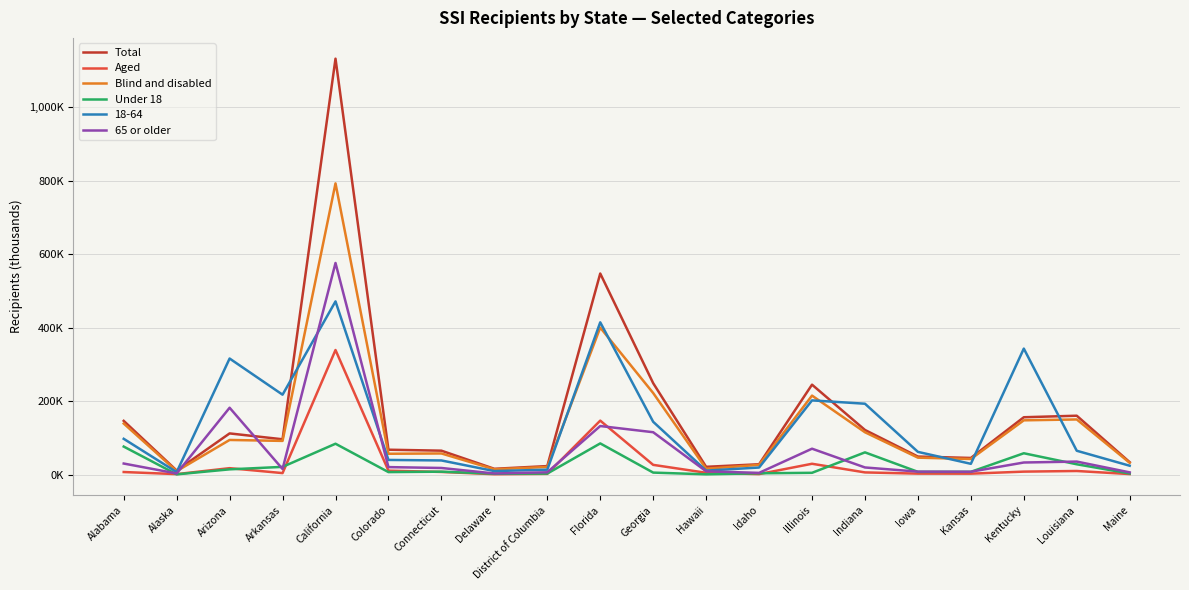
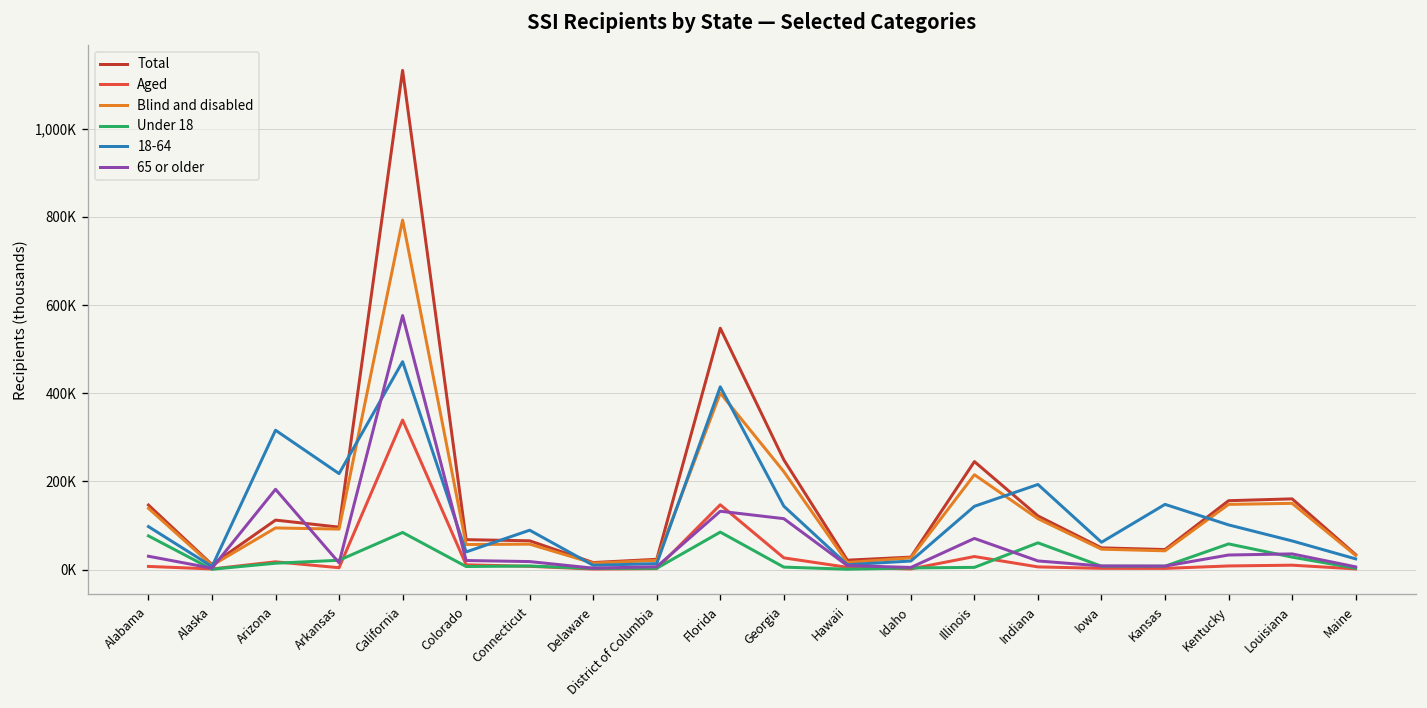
18-64, Connecticut: 40,000 -> 90,000
18-64, Illinois: 200,000 -> 140,000
18-64, Kansas: 30,000 -> 150,000
18-64, Kentucky: 340,000 -> 100,000
